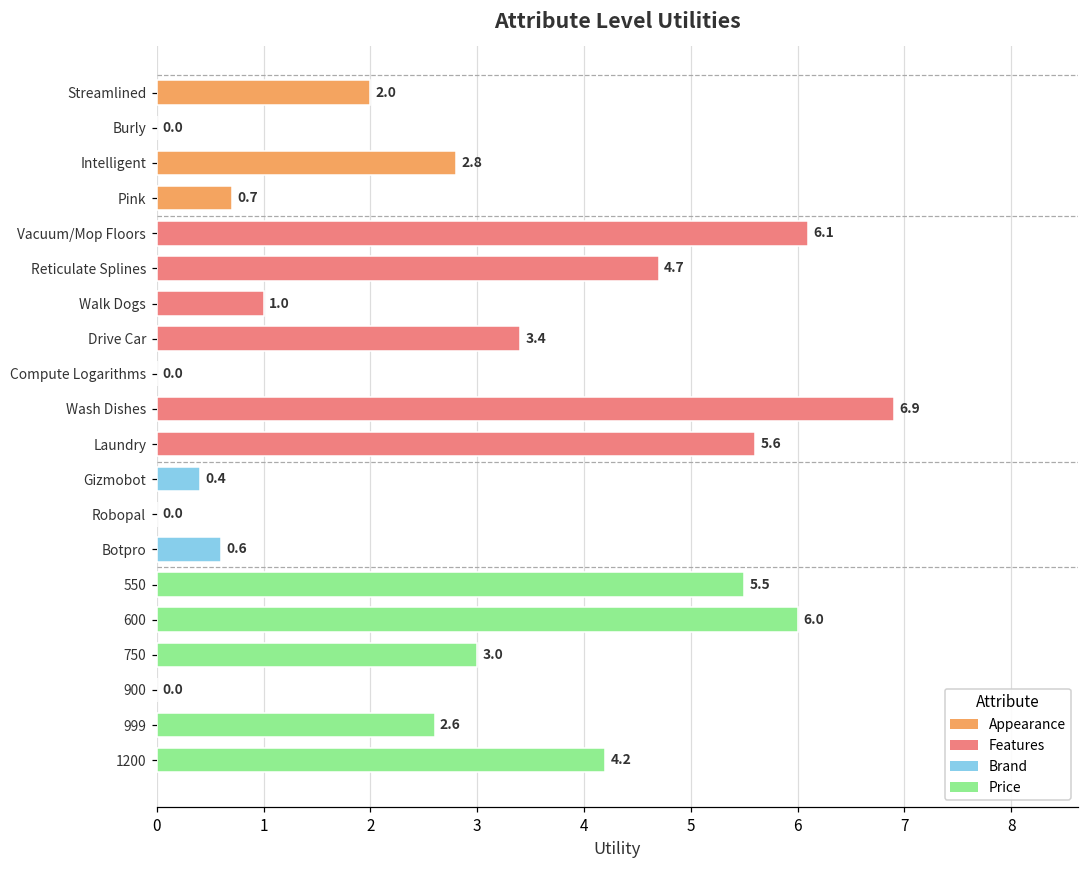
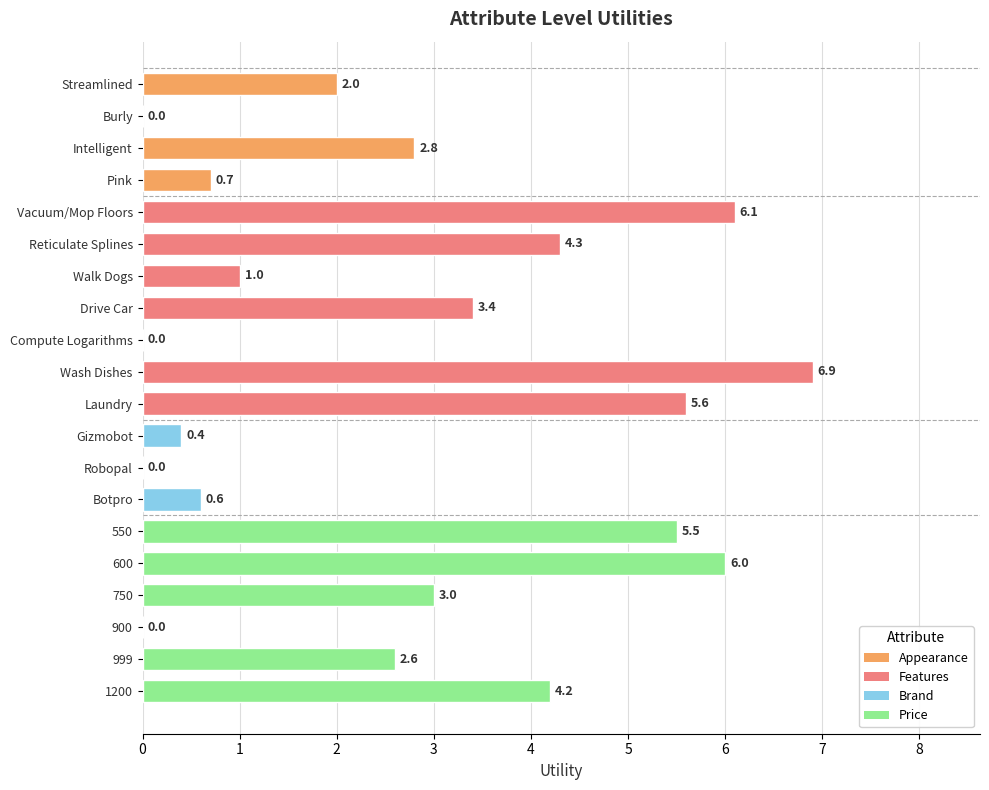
Reticulate Splines: 4.7 -> 4.3
